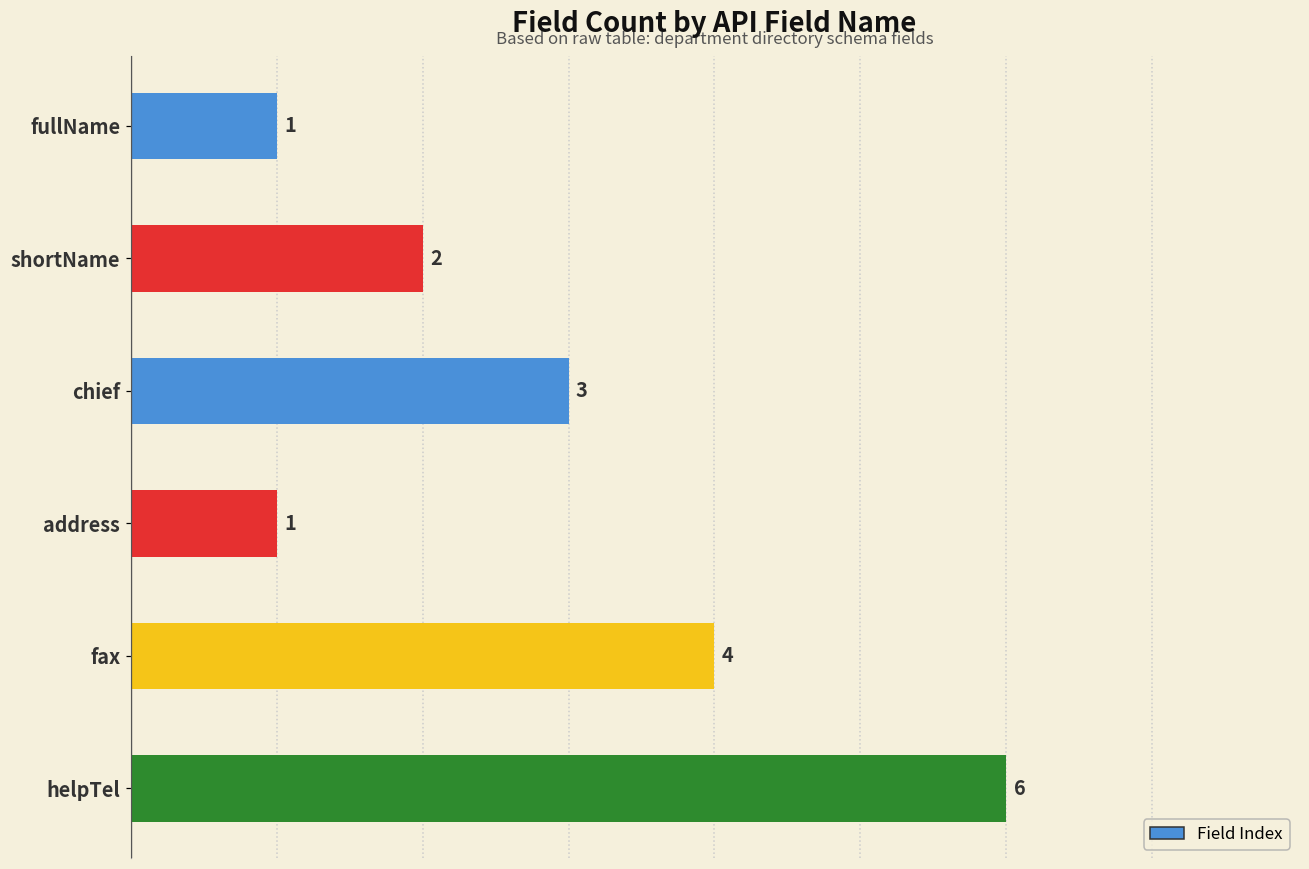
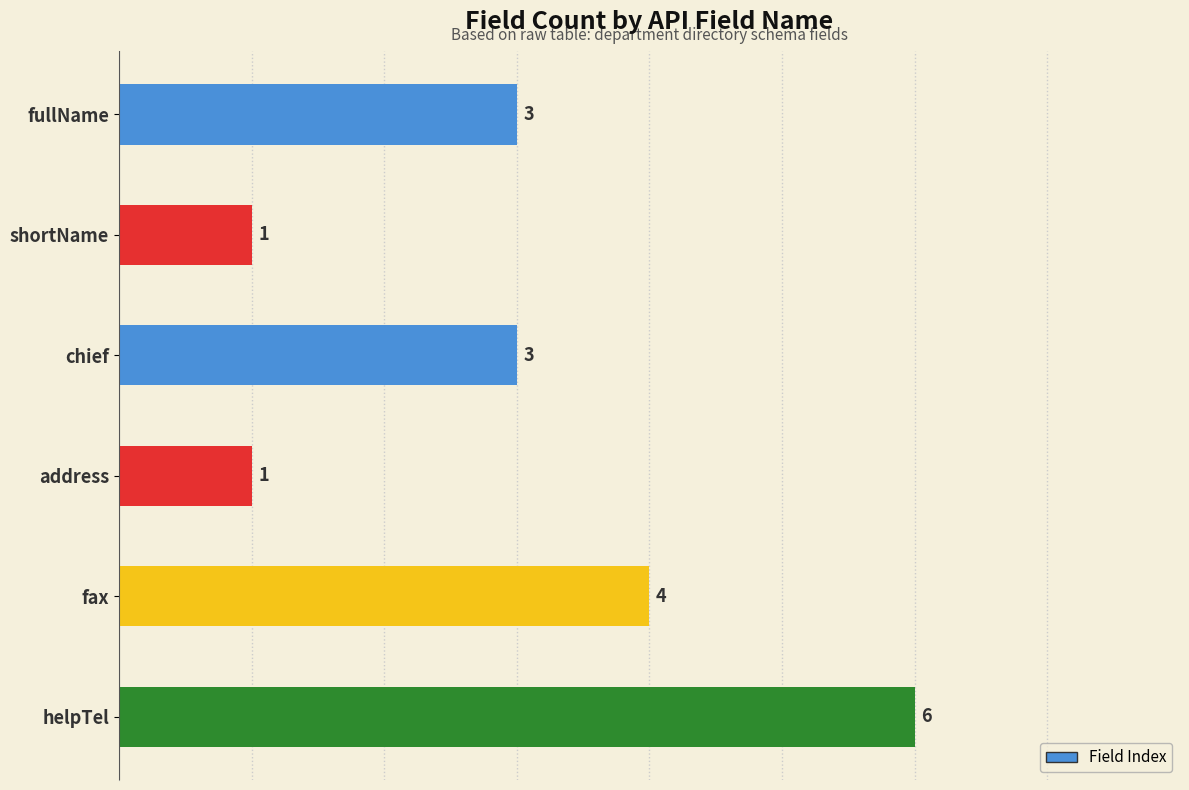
fullName: 1 -> 3
shortName: 2 -> 1
